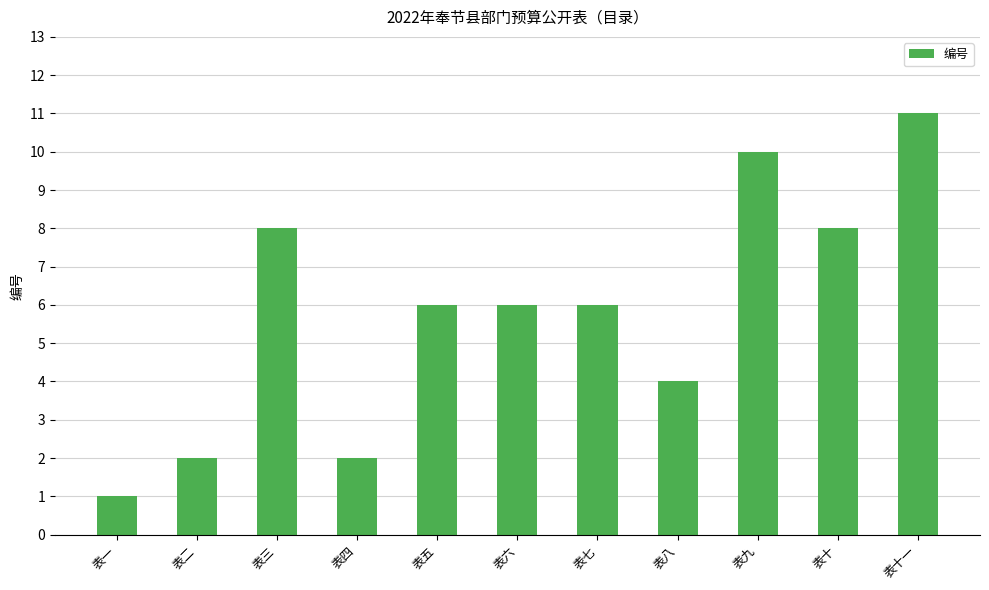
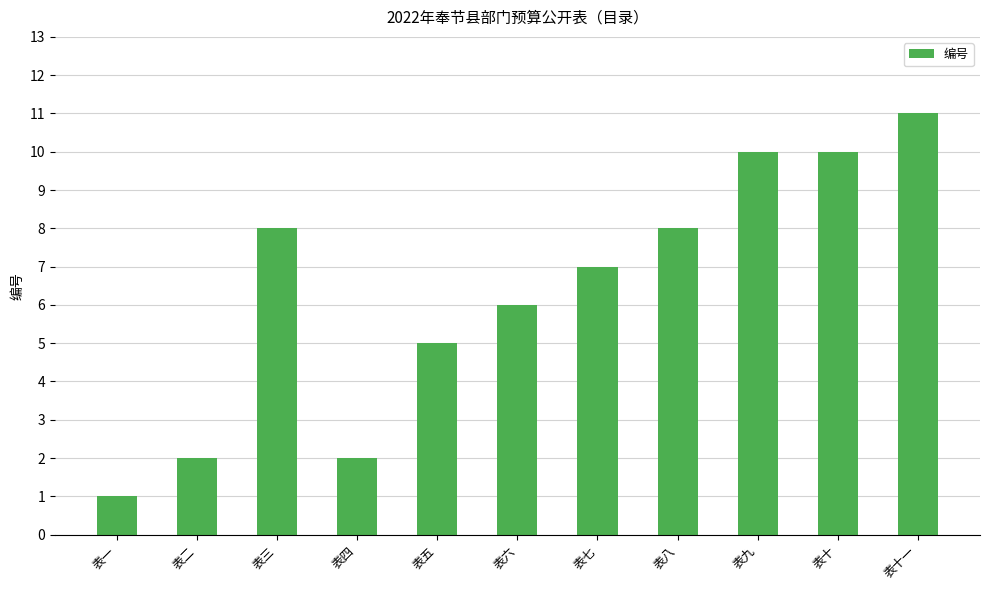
表五: 6 -> 5
表七: 6 -> 7
表八: 4 -> 8
表十: 8 -> 10
